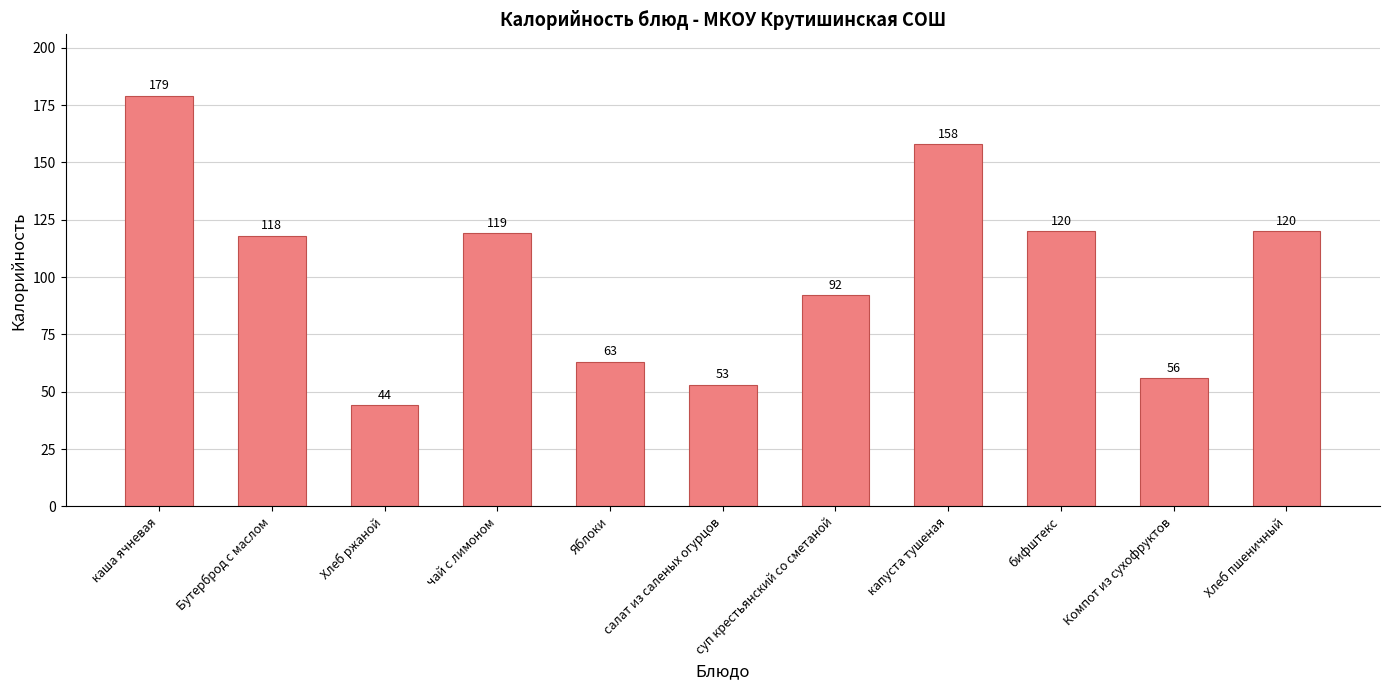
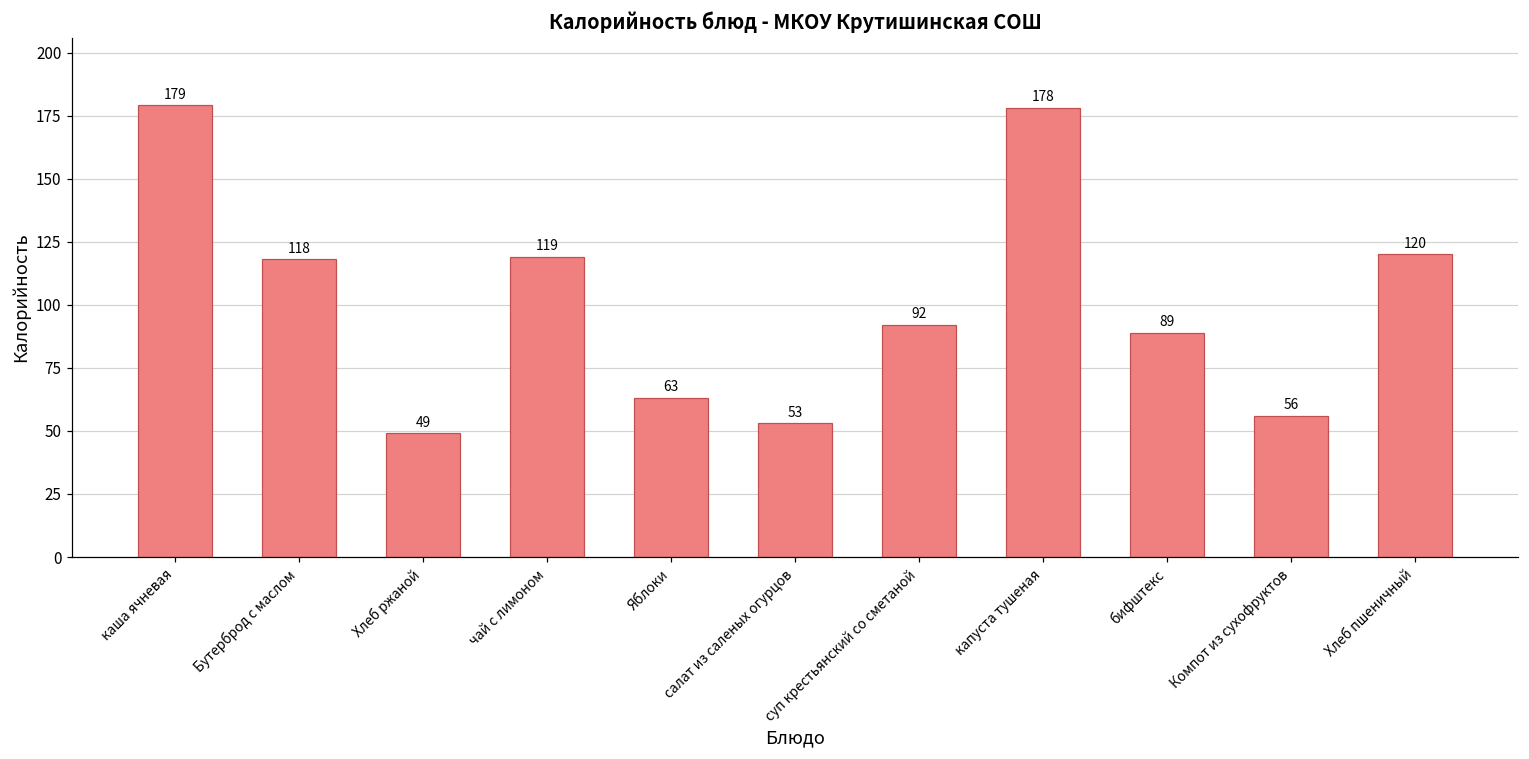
Хлеб ржаной: 44 -> 49
капуста тушеная: 158 -> 178
бифштекс: 120 -> 89
